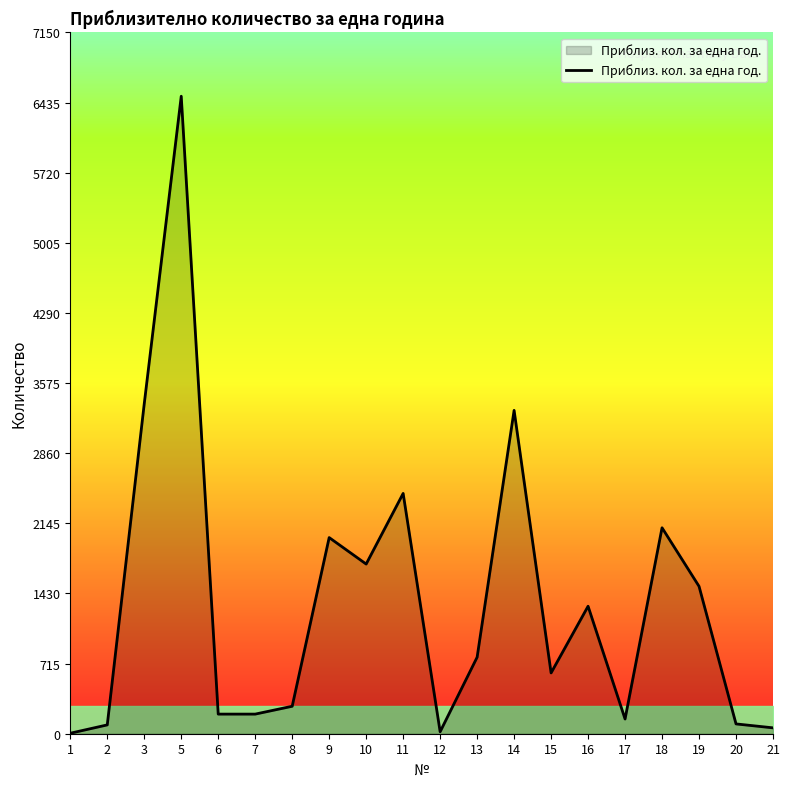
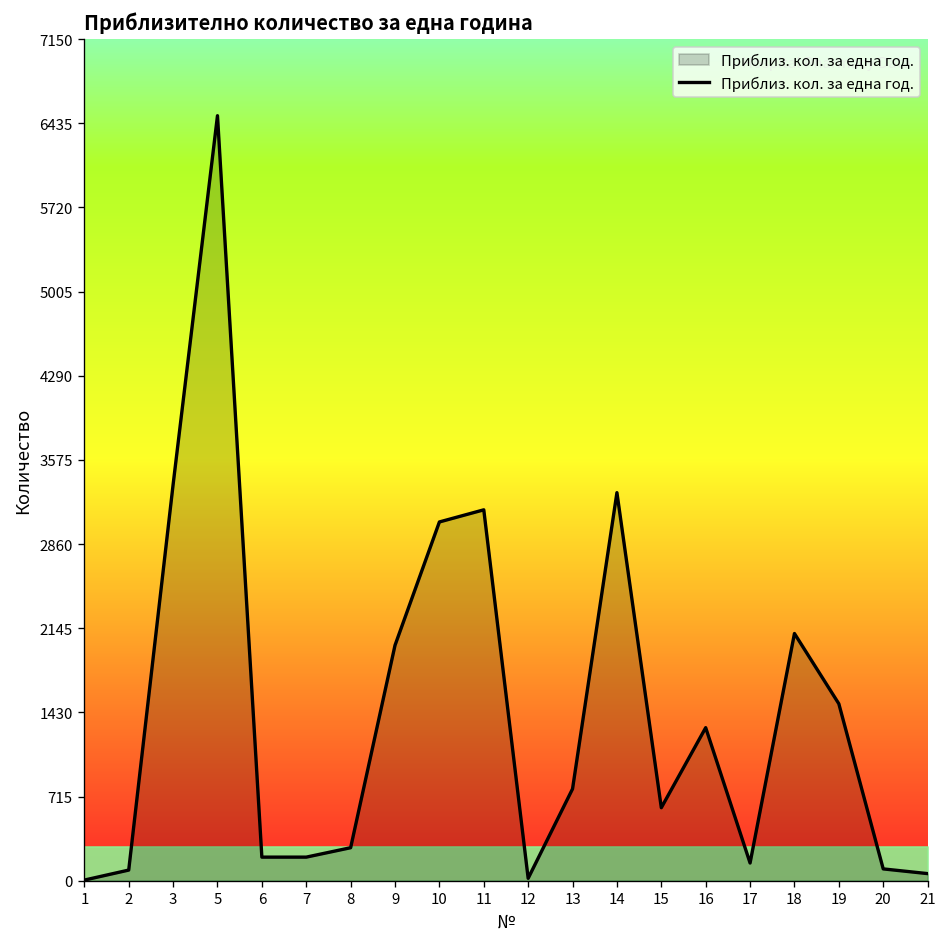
Приблиз. кол. за една год., 10: 1700 -> 3000
Приблиз. кол. за една год., 11: 2500 -> 3200
